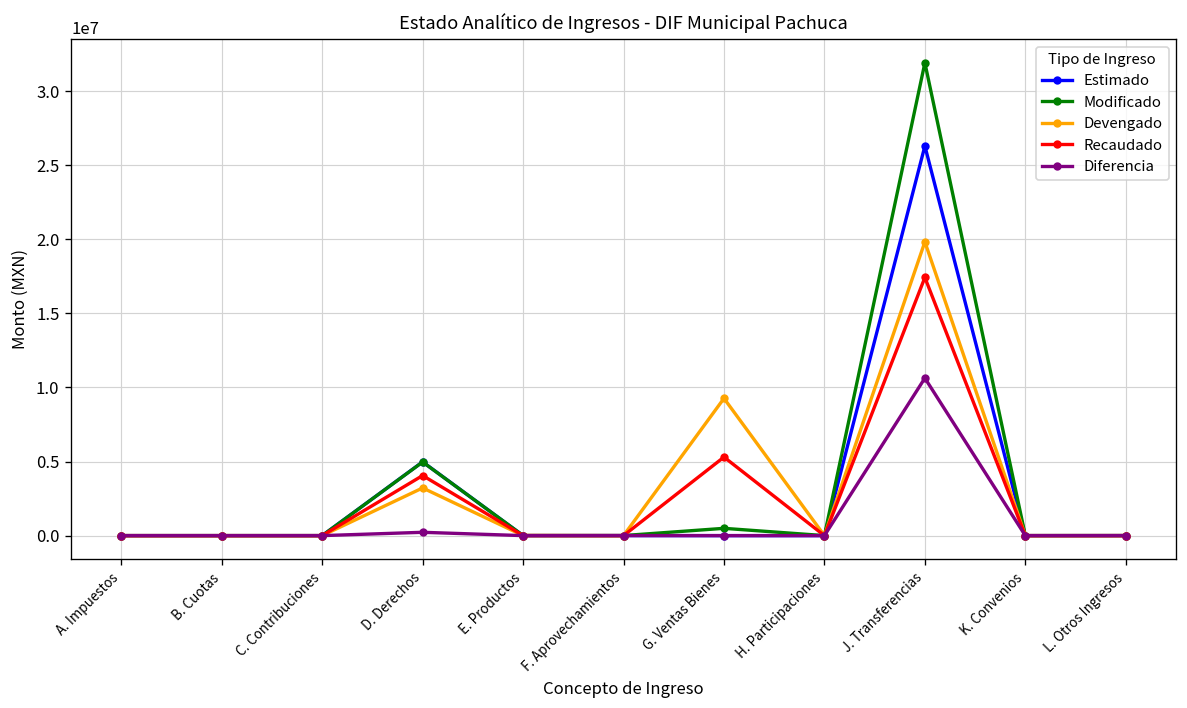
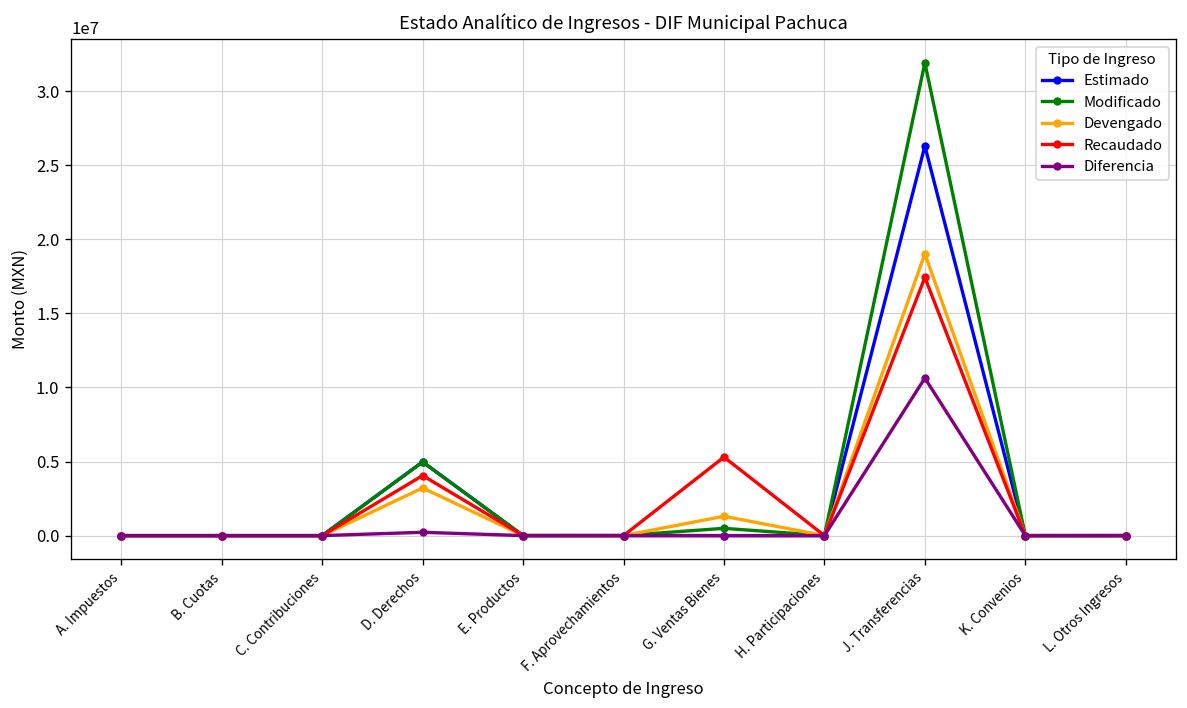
Devengado, G. Ventas Bienes: 9300000 -> 1300000
Devengado, J. Transferencias: 19800000 -> 19000000
